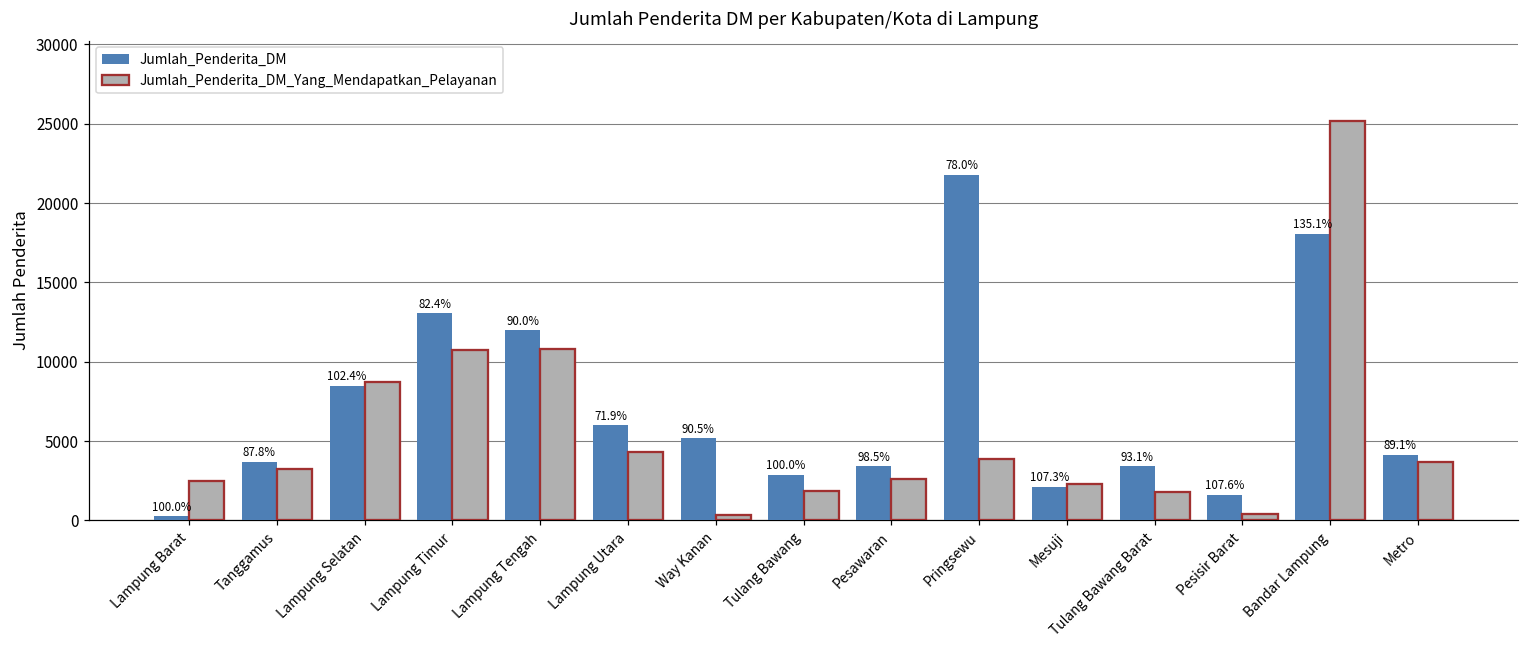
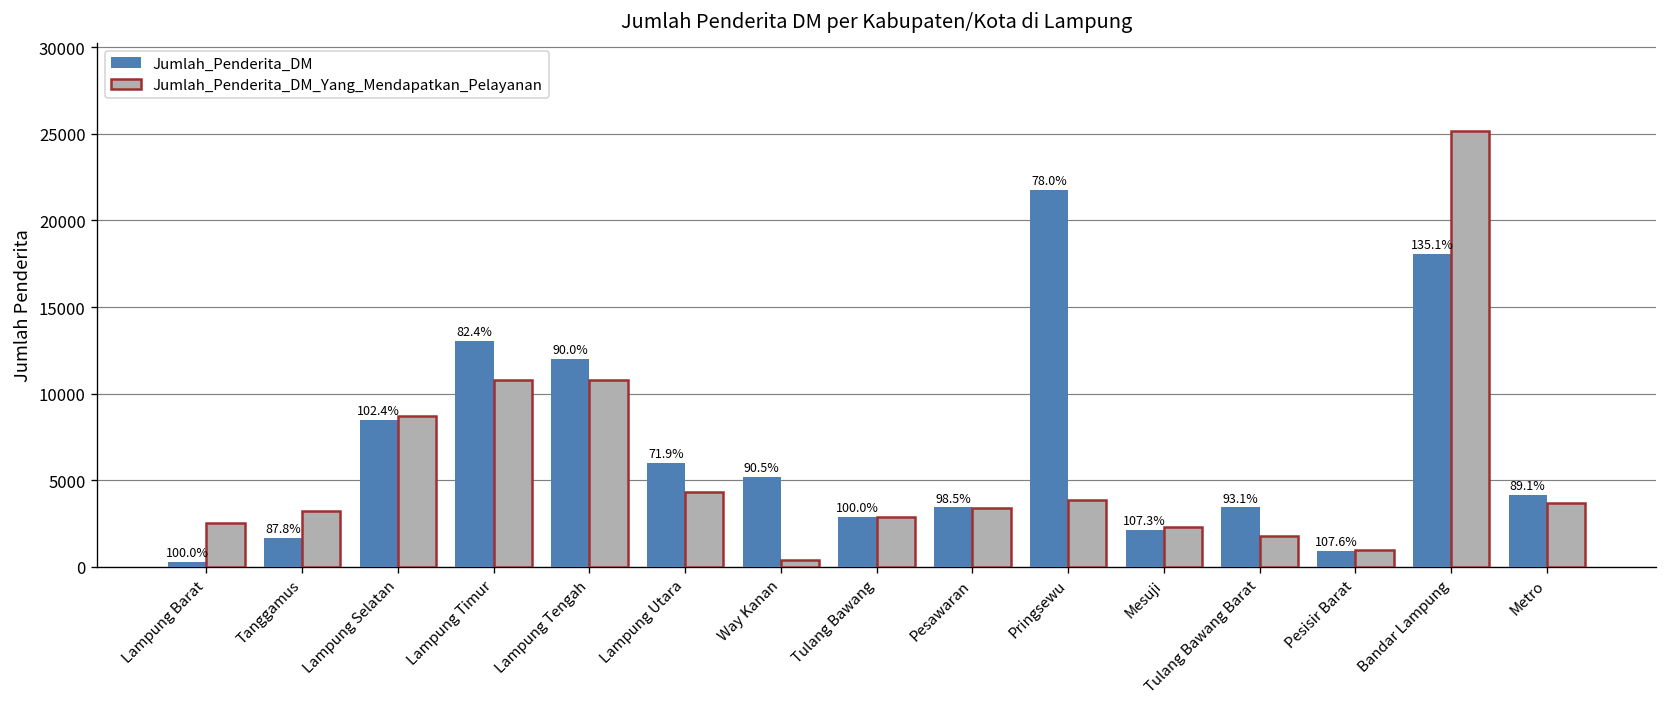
Jumlah_Penderita_DM, Tanggamus: 3700 -> 1700
Jumlah_Penderita_DM_Yang_Mendapatkan_Pelayanan, Tulang Bawang: 1800 -> 2900
Jumlah_Penderita_DM_Yang_Mendapatkan_Pelayanan, Pesawaran: 2600 -> 3400
Jumlah_Penderita_DM, Pesisir Barat: 1600 -> 900
Jumlah_Penderita_DM_Yang_Mendapatkan_Pelayanan, Pesisir Barat: 400 -> 1000
